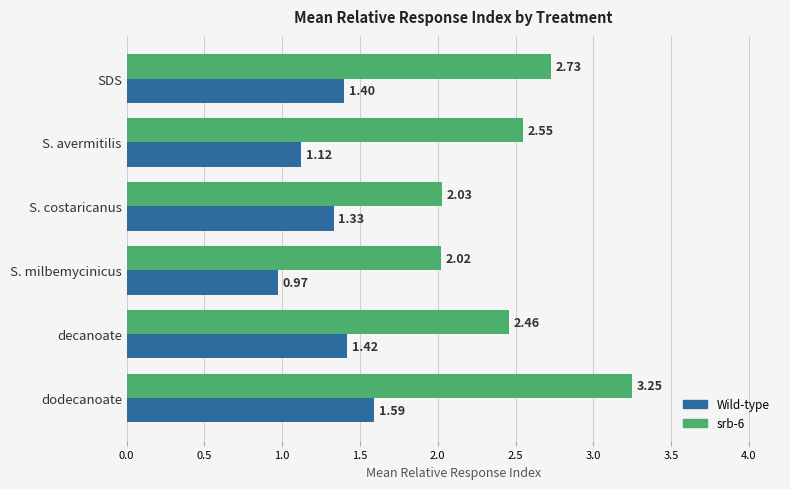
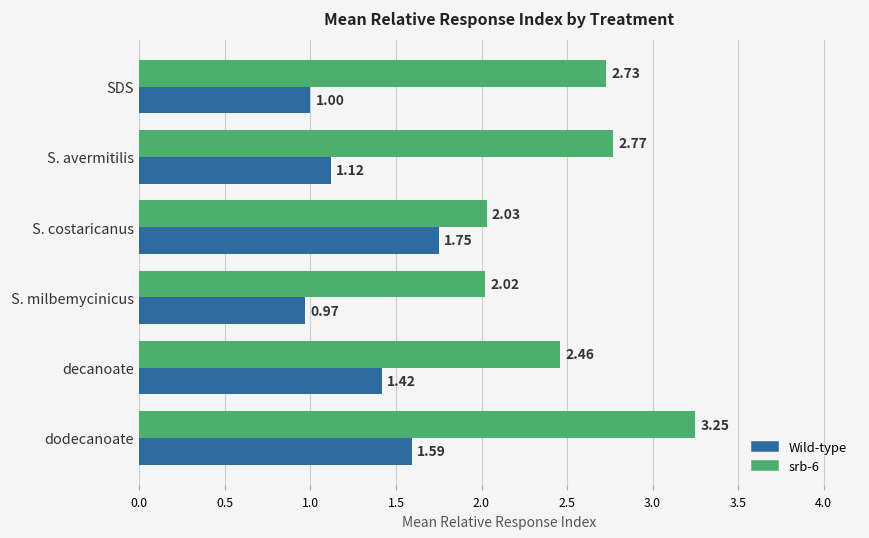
Wild-type, SDS: 1.40 -> 1.00
srb-6, S. avermitilis: 2.55 -> 2.77
Wild-type, S. costaricanus: 1.33 -> 1.75
